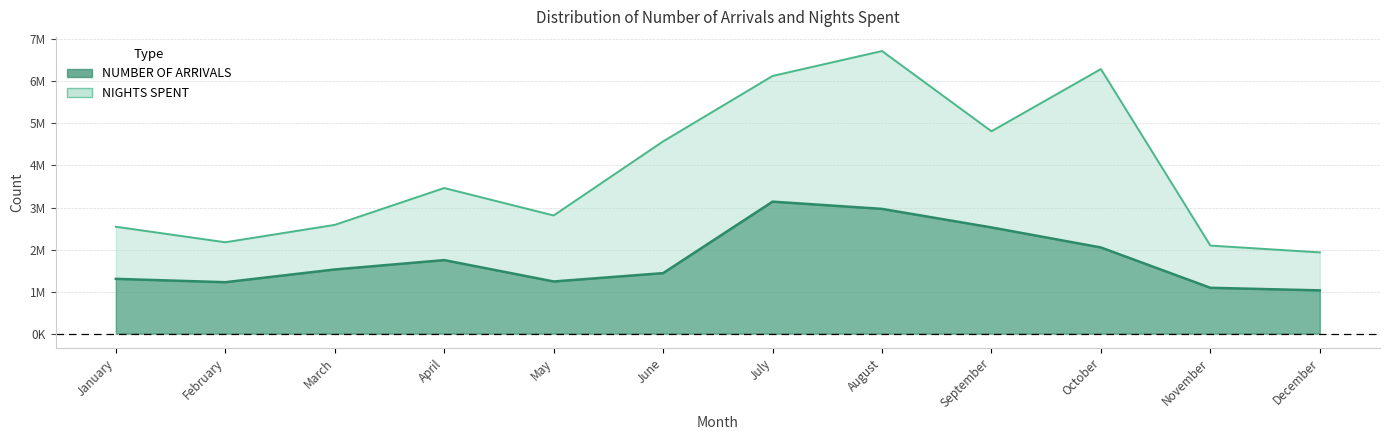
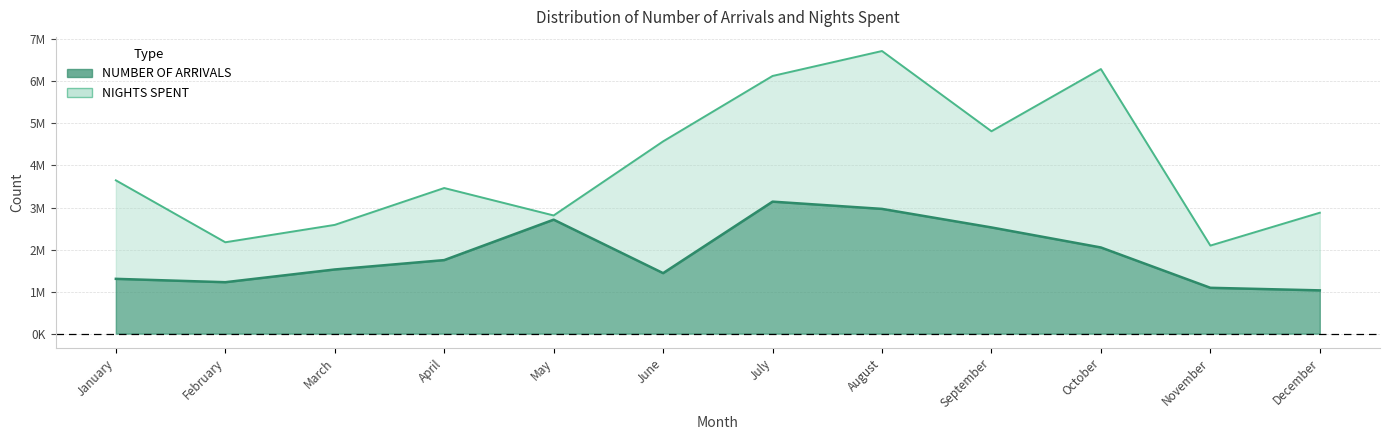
NIGHTS SPENT, January: 2500000 -> 3600000
NUMBER OF ARRIVALS, May: 1200000 -> 2700000
NIGHTS SPENT, December: 1900000 -> 2900000
